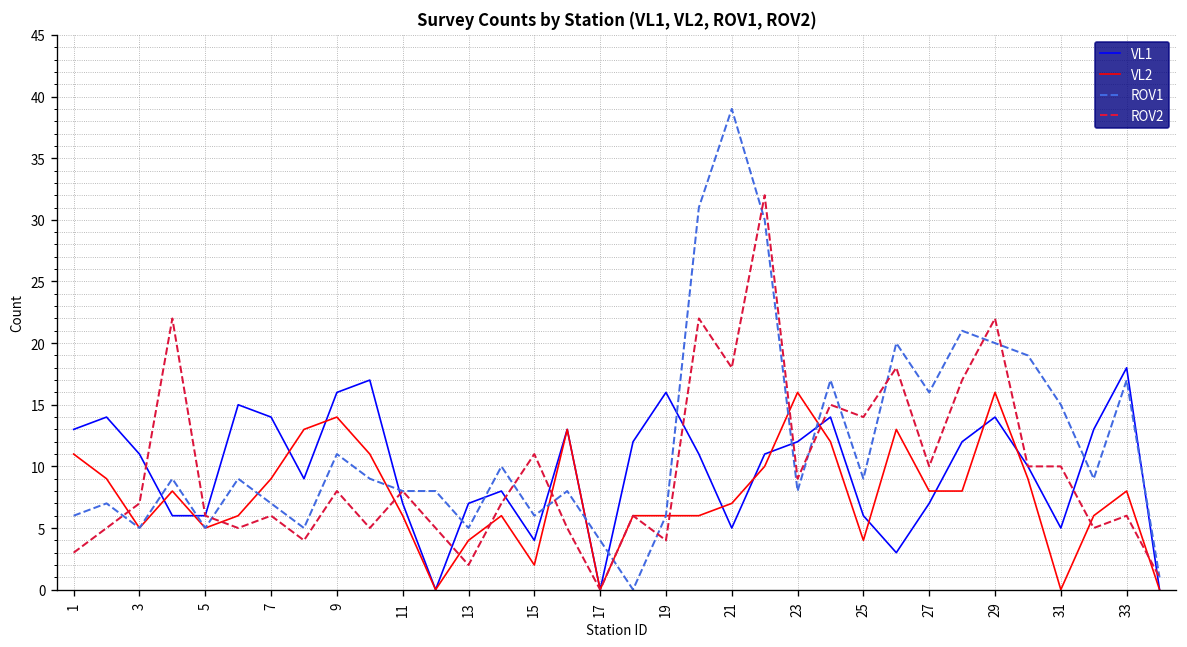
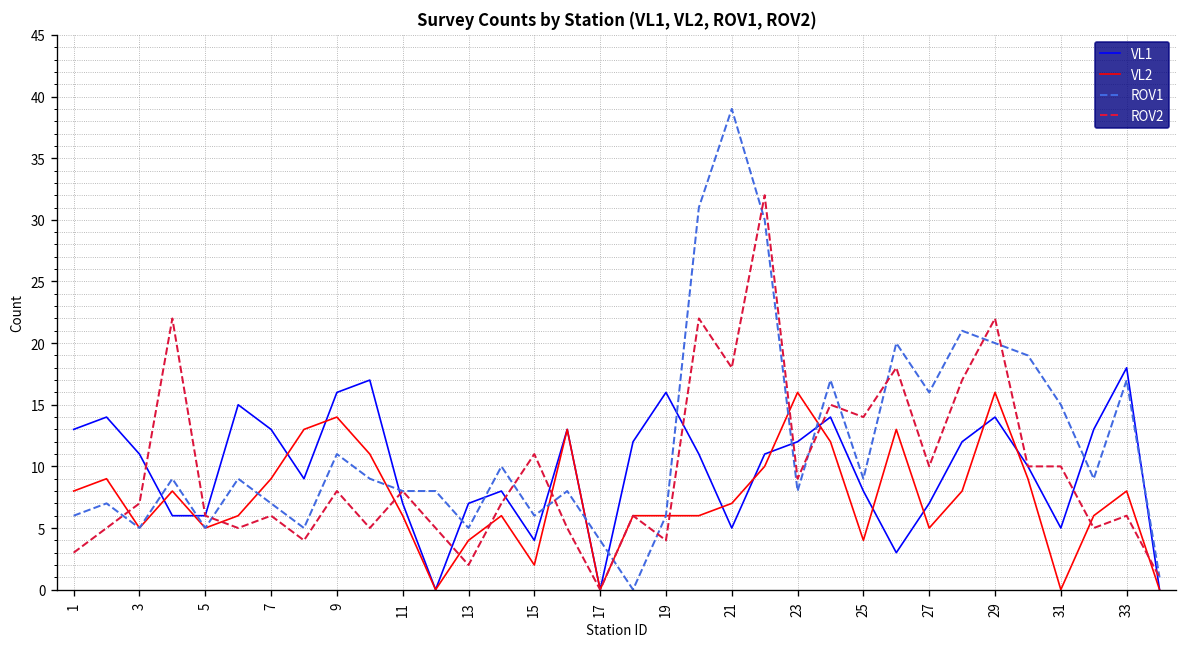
VL2, 1: 11 -> 8
VL1, 7: 14 -> 13
VL1, 25: 6 -> 8
VL2, 27: 8 -> 5
